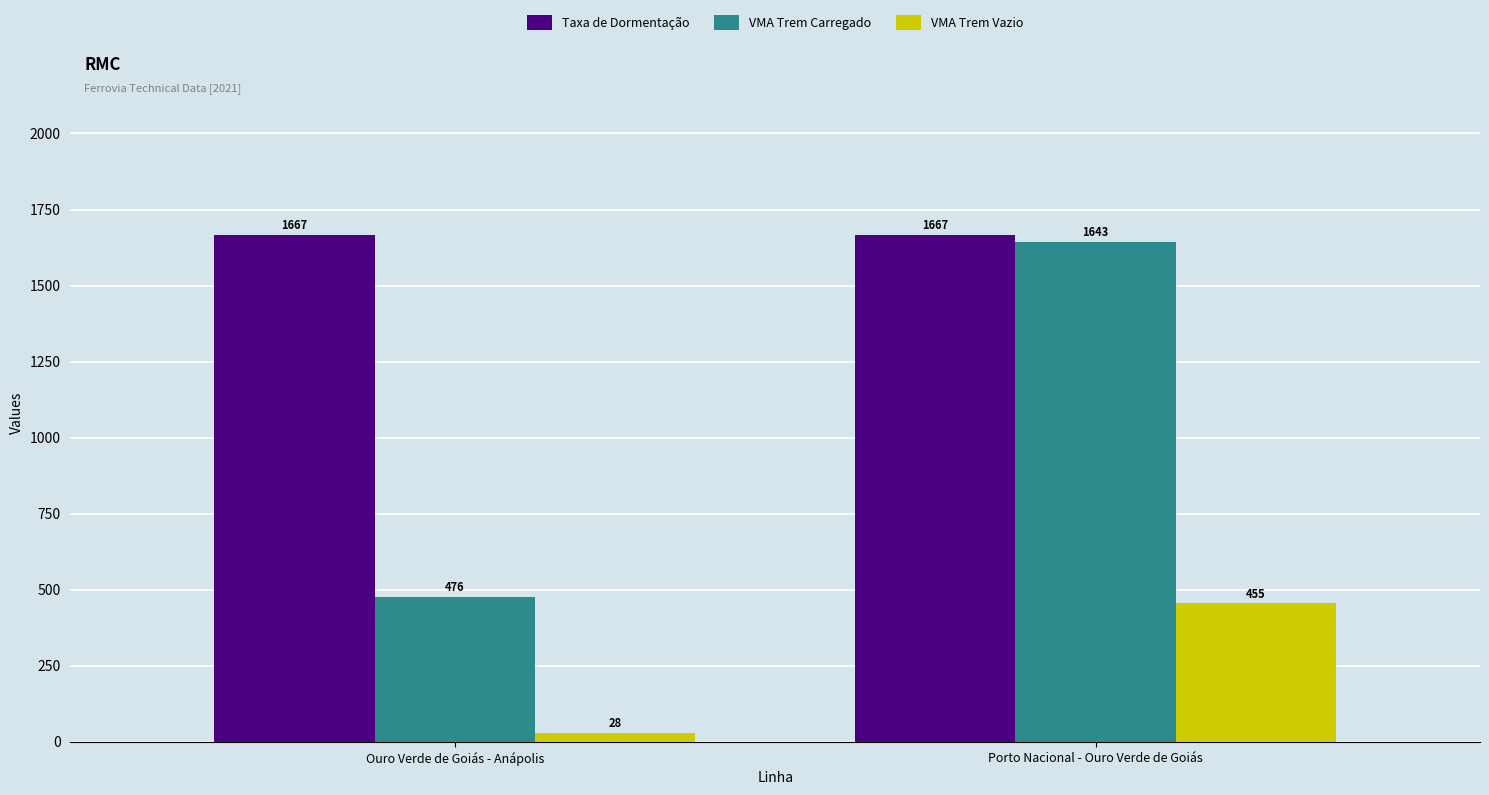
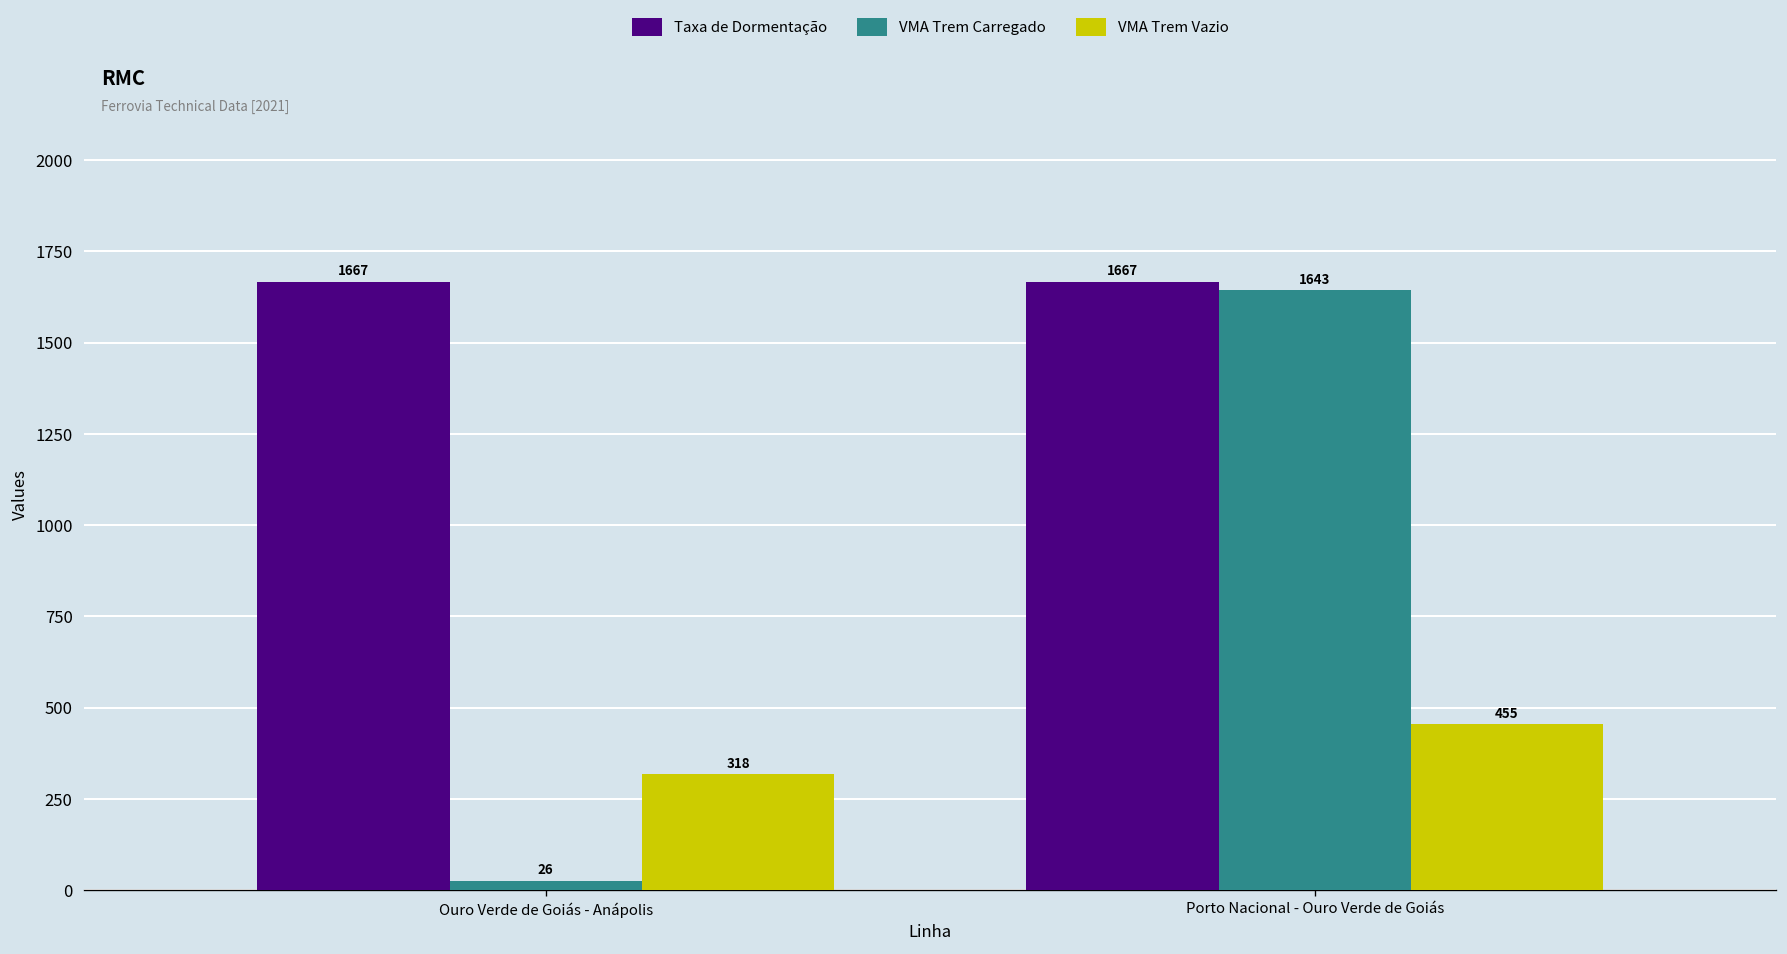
VMA Trem Carregado, Ouro Verde de Goiás - Anápolis: 476 -> 26
VMA Trem Vazio, Ouro Verde de Goiás - Anápolis: 28 -> 318
